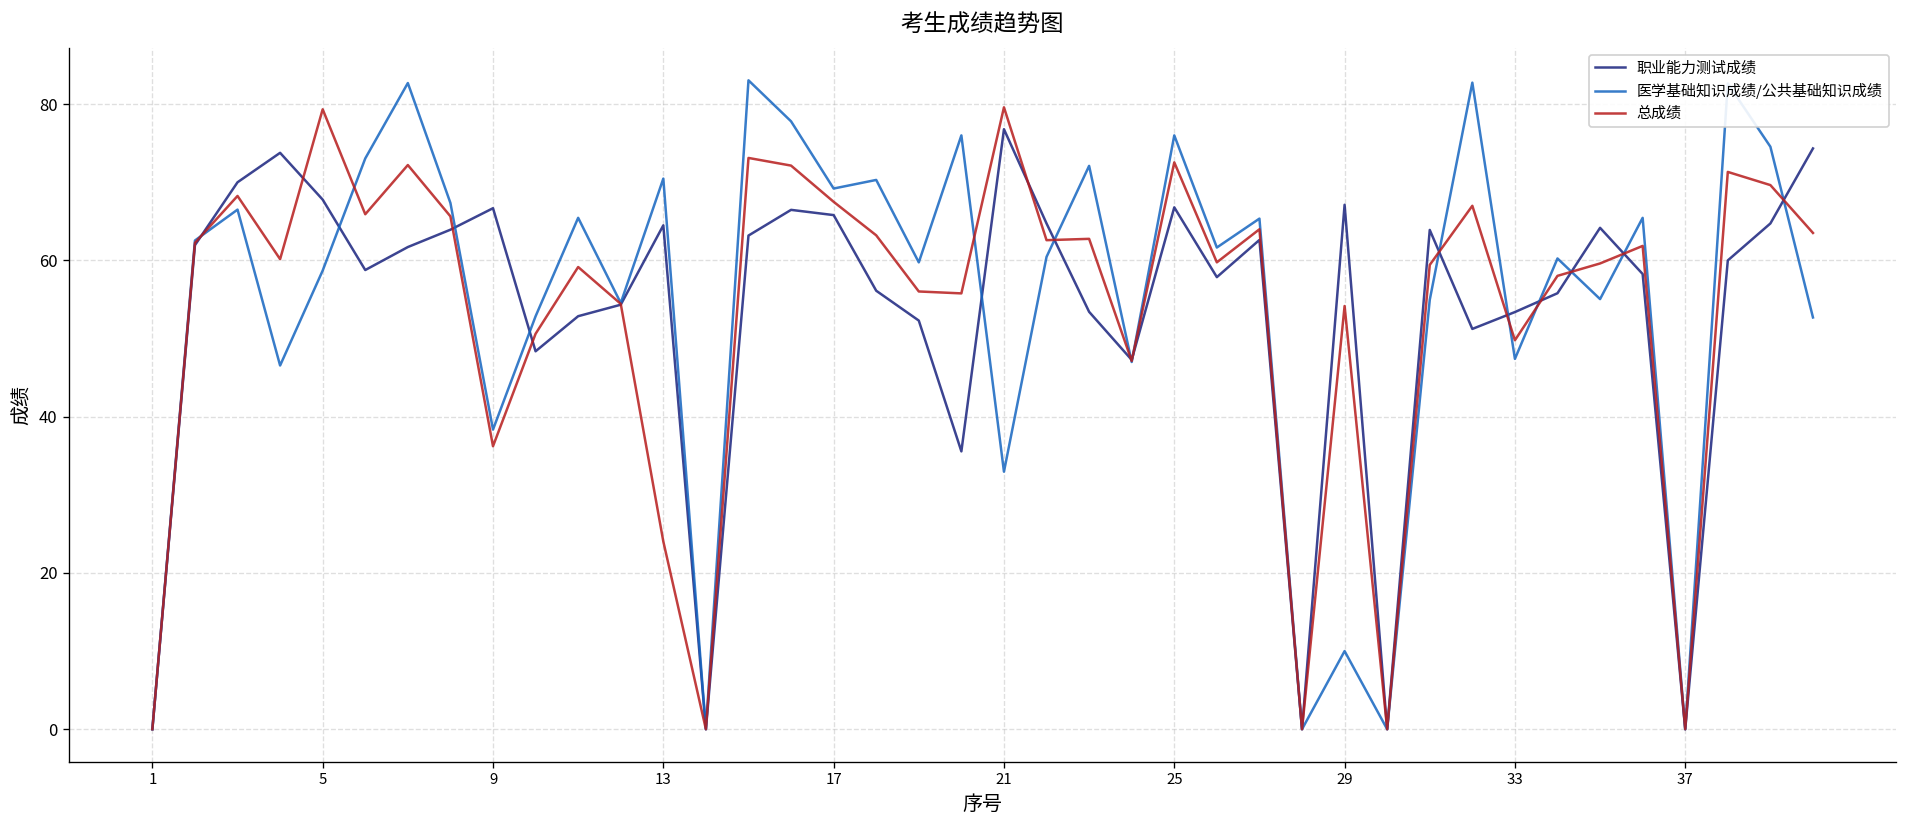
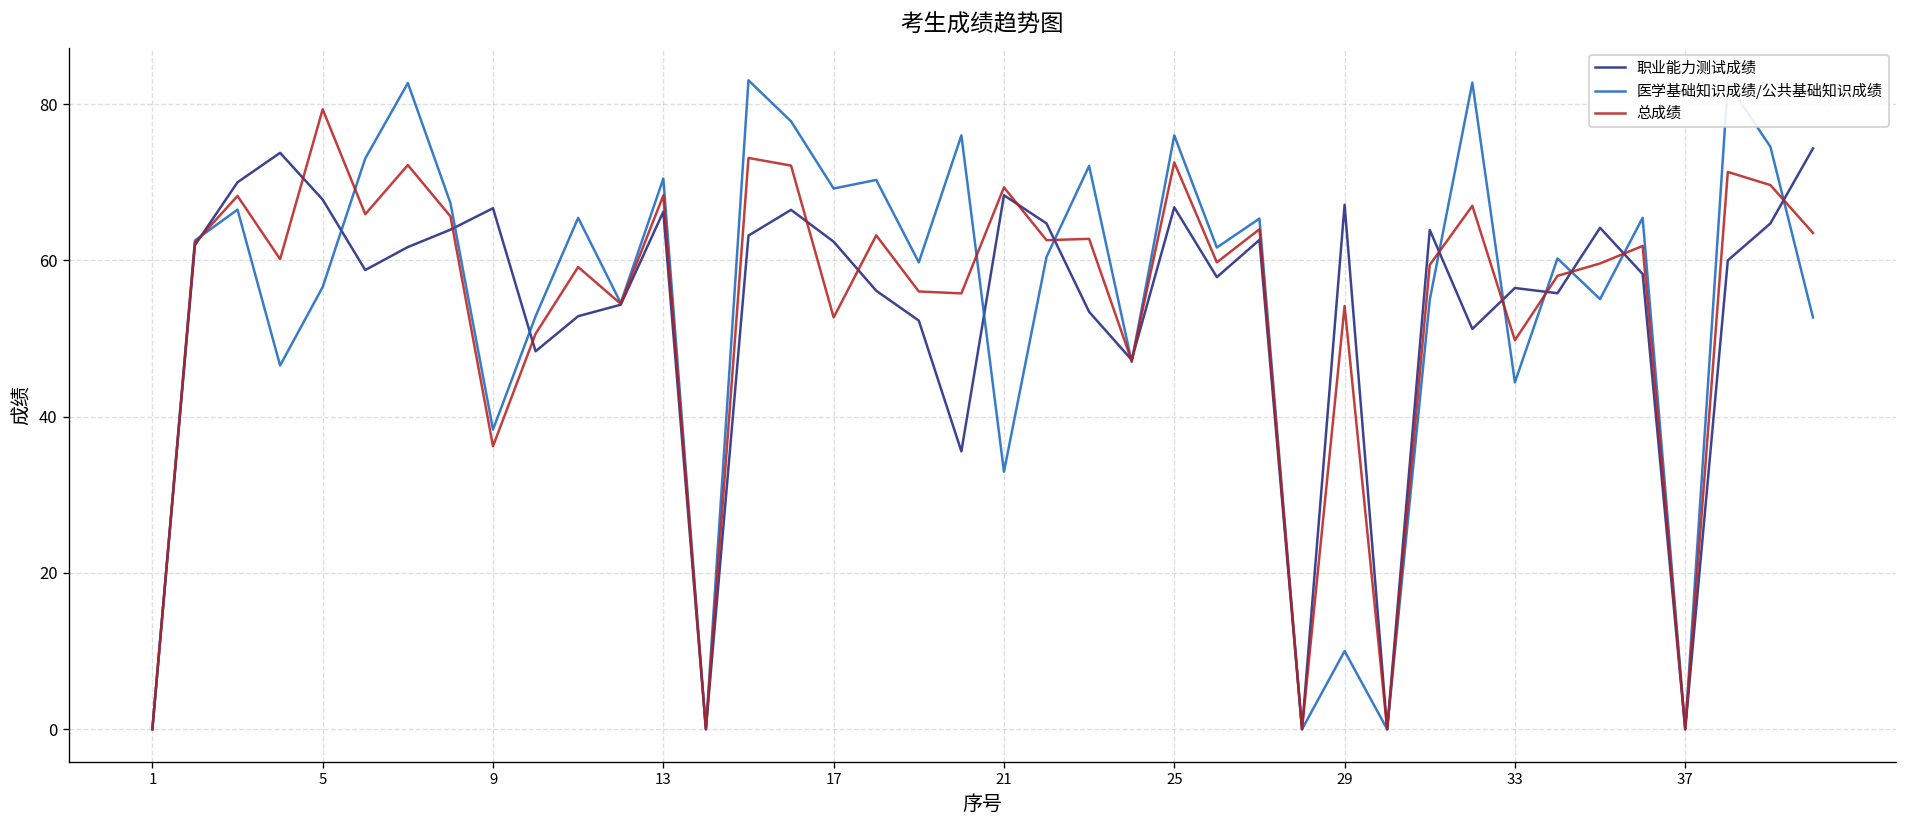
医学基础知识成绩/公共基础知识成绩, 5: 59 -> 57
职业能力测试成绩, 13: 64 -> 66
总成绩, 13: 24 -> 68
职业能力测试成绩, 17: 66 -> 62
总成绩, 17: 68 -> 53
职业能力测试成绩, 21: 77 -> 68
总成绩, 21: 80 -> 69
职业能力测试成绩, 33: 53 -> 56
医学基础知识成绩/公共基础知识成绩, 33: 47 -> 44
